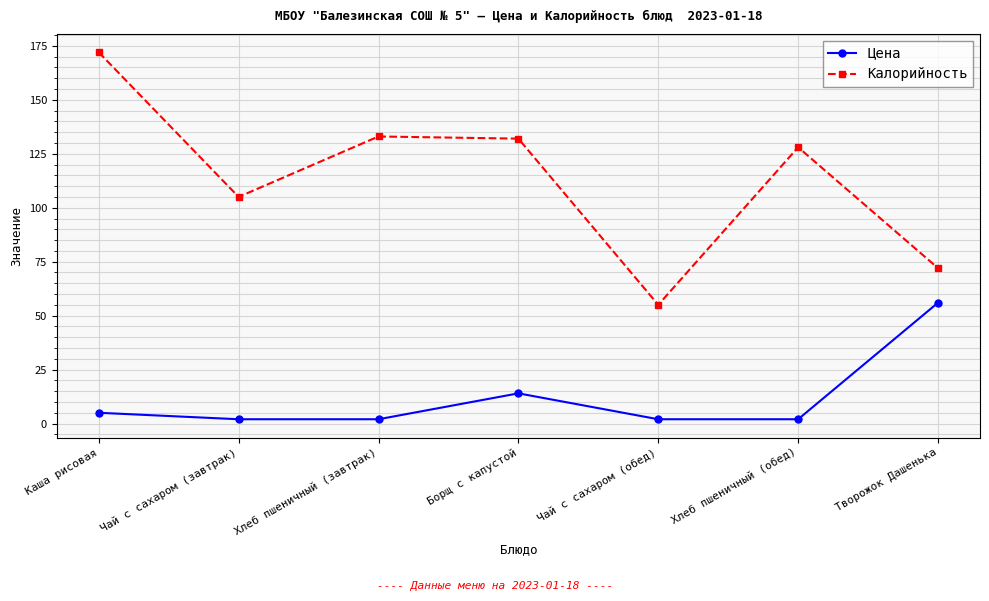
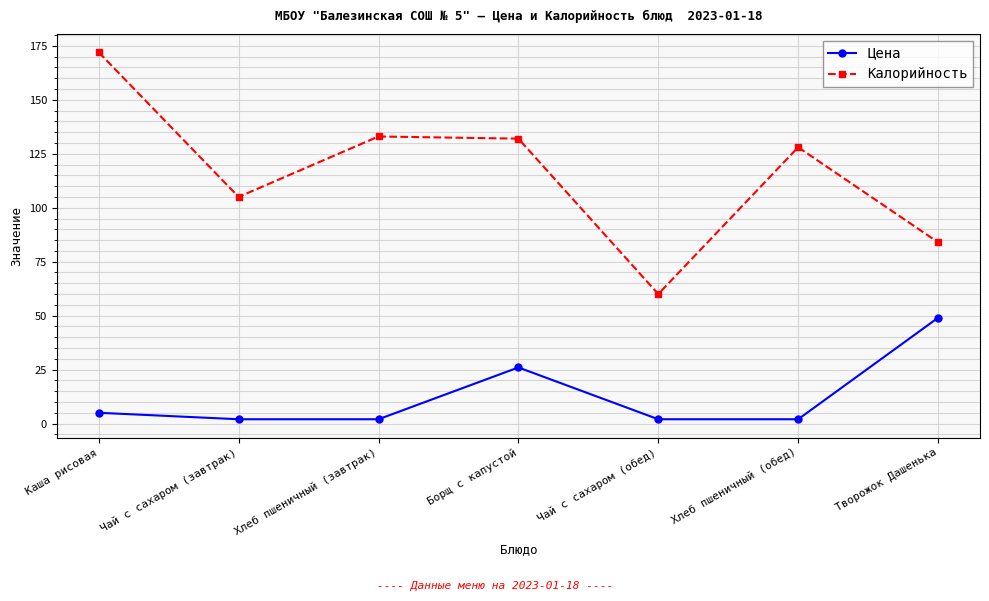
Цена, Борщ с капустой: 14 -> 26
Калорийность, Чай с сахаром (обед): 55 -> 60
Цена, Творожок Дашенька: 56 -> 49
Калорийность, Творожок Дашенька: 72 -> 84
